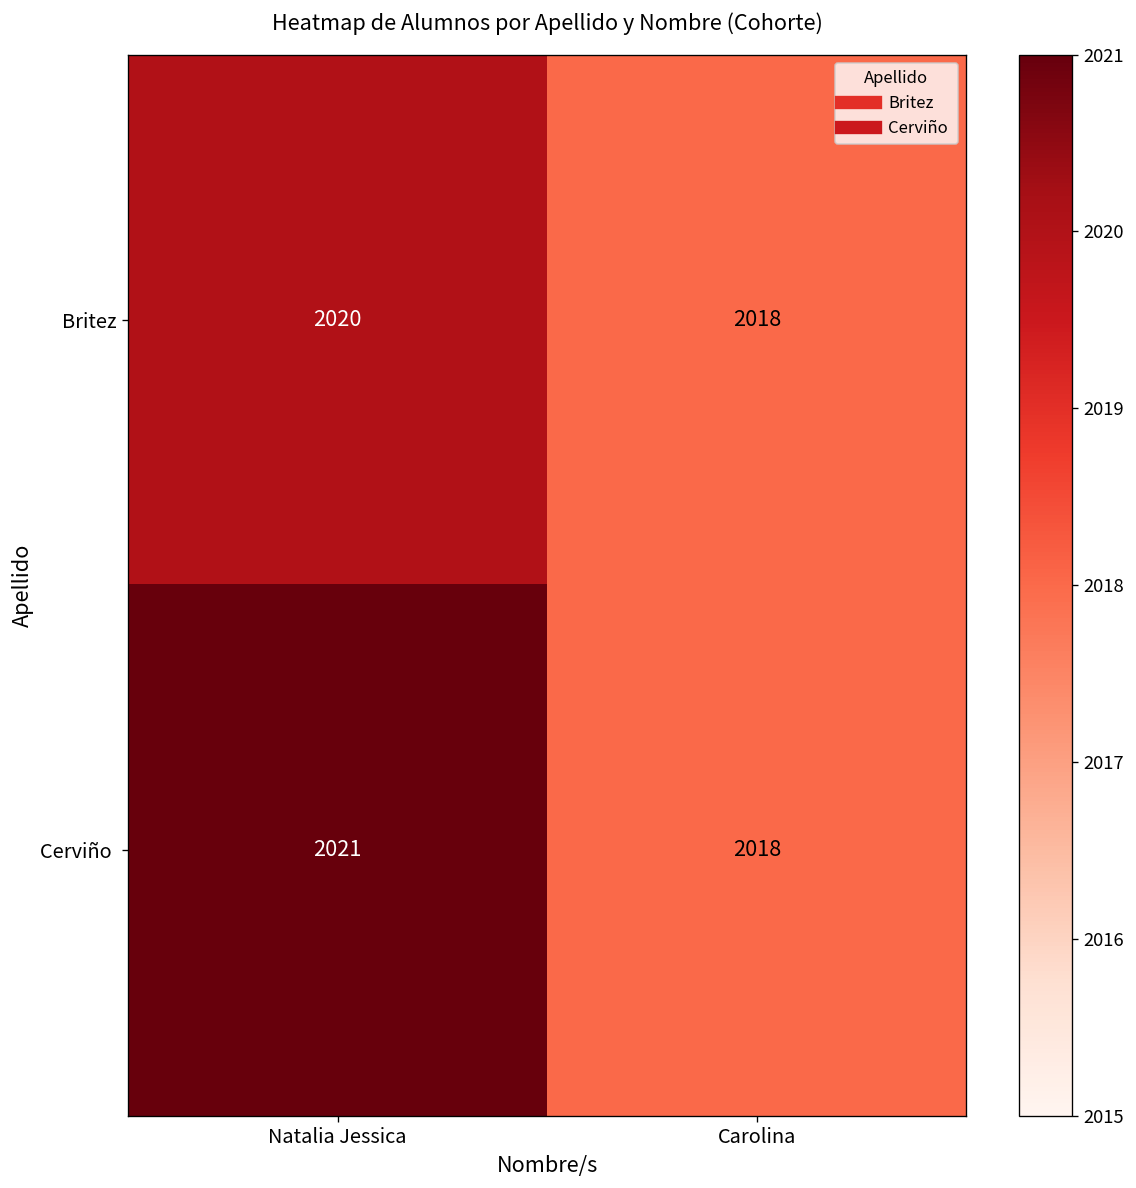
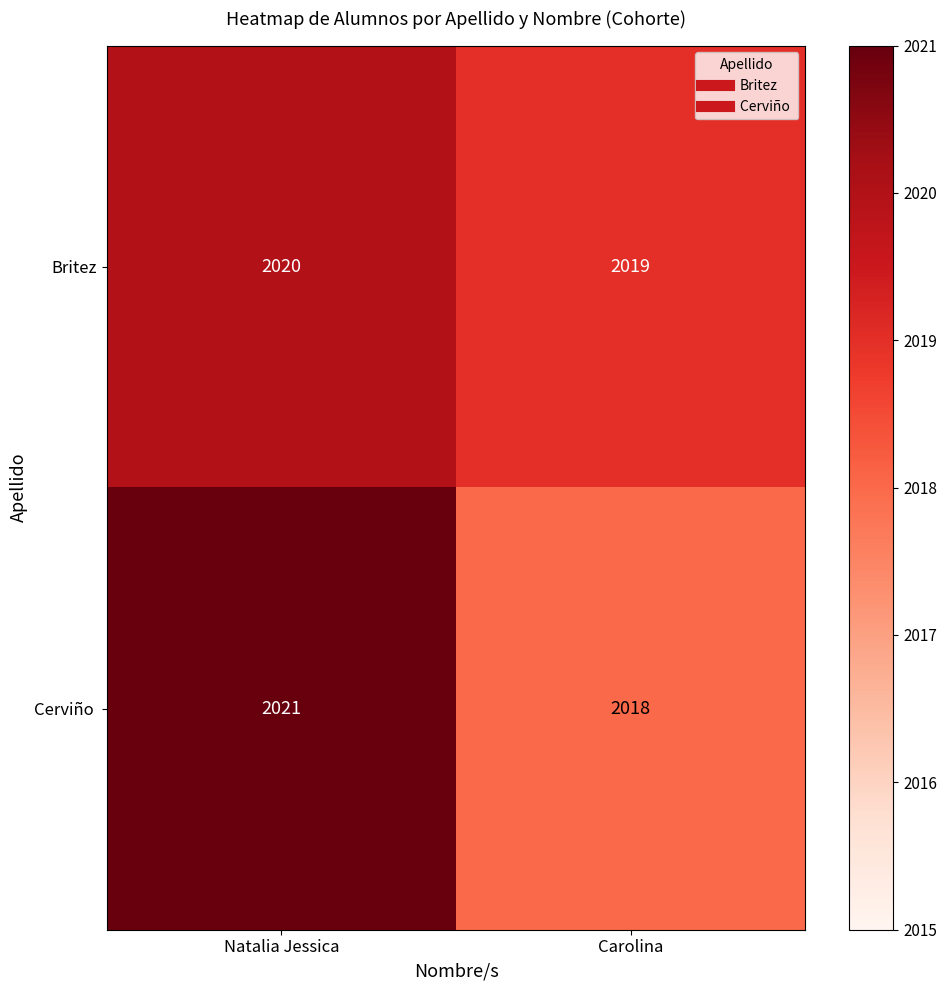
Britez, Carolina: 2018 -> 2019
